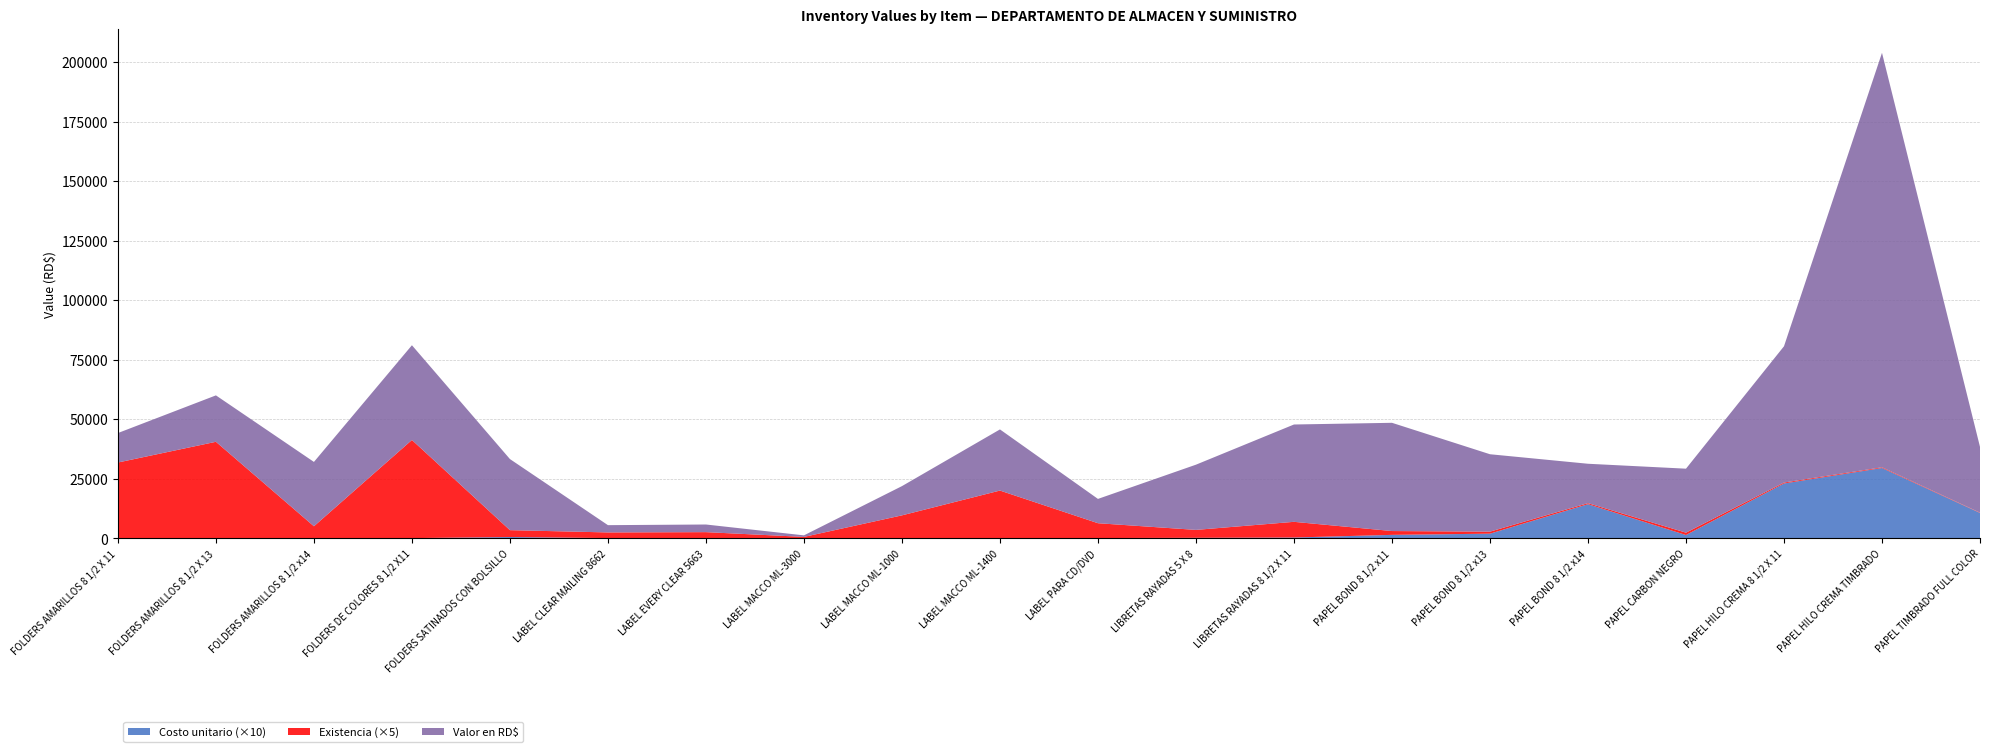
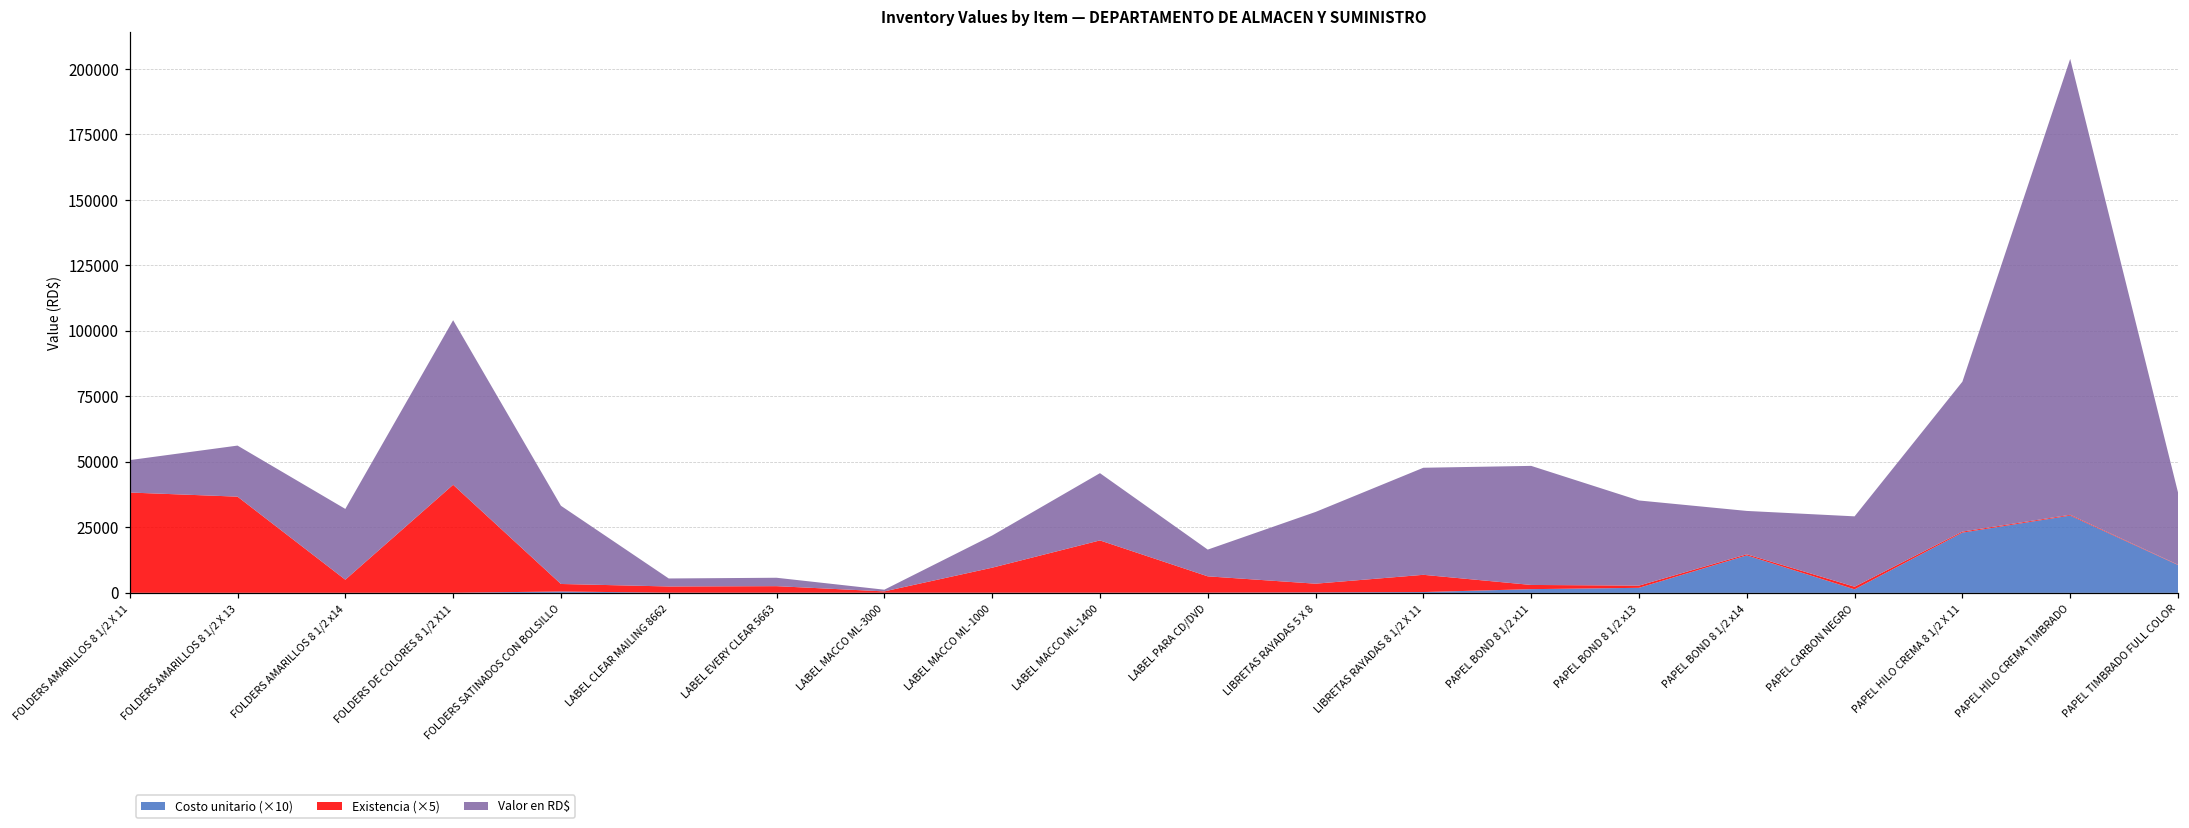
Existencia (×5), FOLDERS AMARILLOS 8 1/2 X 11: 32000 -> 38000
Existencia (×5), FOLDERS AMARILLOS 8 1/2 X 13: 40000 -> 37000
Valor en RD$, FOLDERS DE COLORES 8 1/2 X11: 40000 -> 63000
